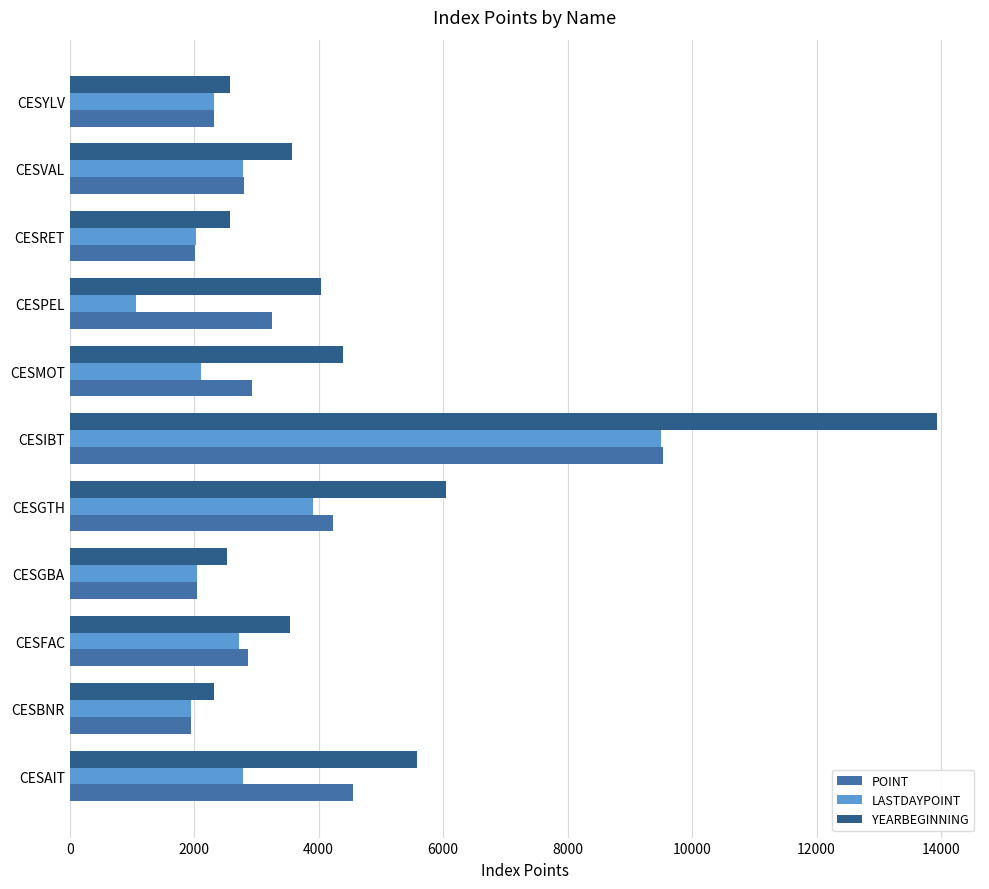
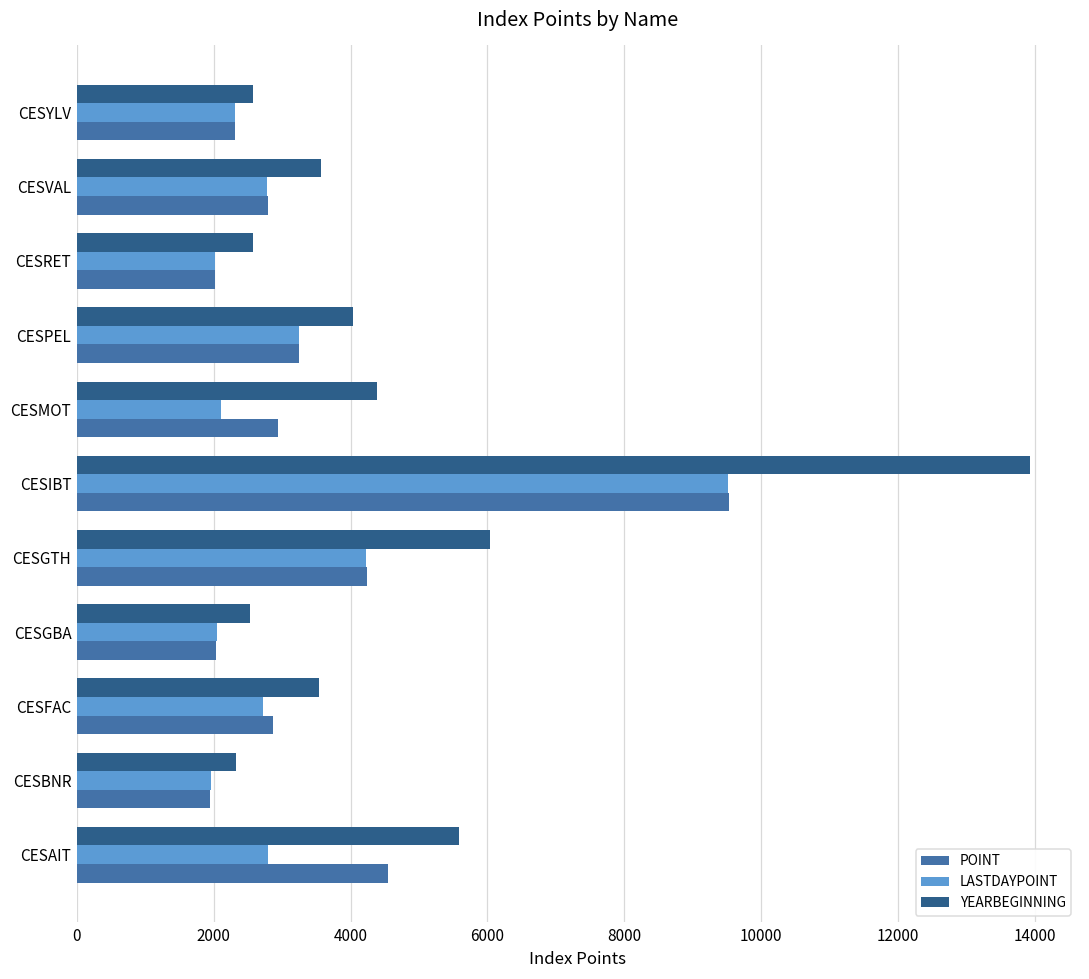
LASTDAYPOINT, CESPEL: 1100 -> 3200
LASTDAYPOINT, CESGTH: 3900 -> 4200
